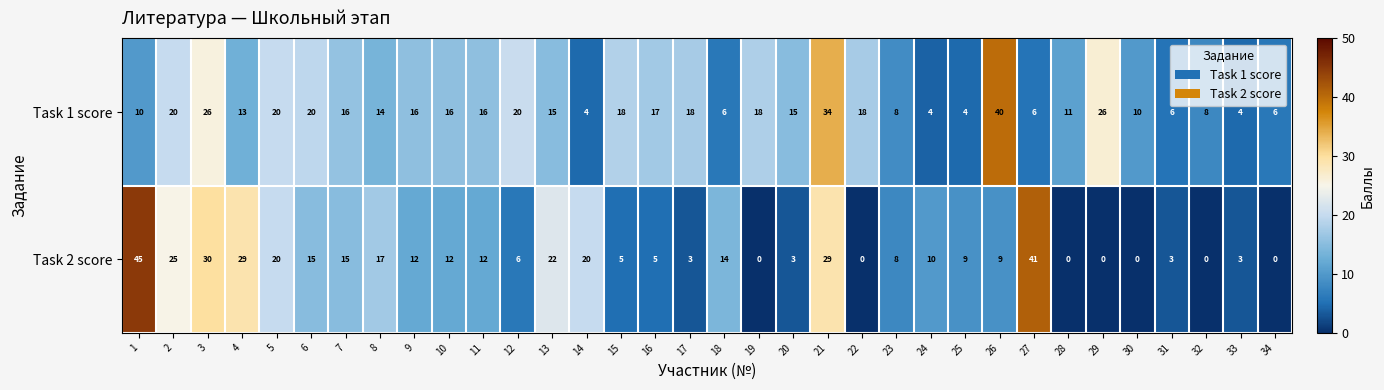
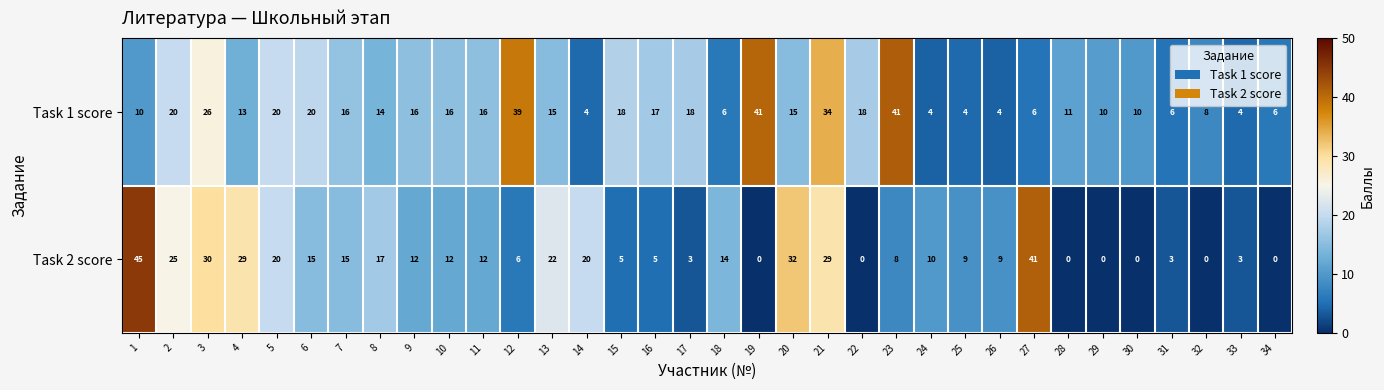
Task 1 score, 12: 20 -> 39
Task 1 score, 19: 18 -> 41
Task 1 score, 23: 8 -> 41
Task 1 score, 26: 40 -> 4
Task 1 score, 29: 26 -> 10
Task 2 score, 20: 3 -> 32
